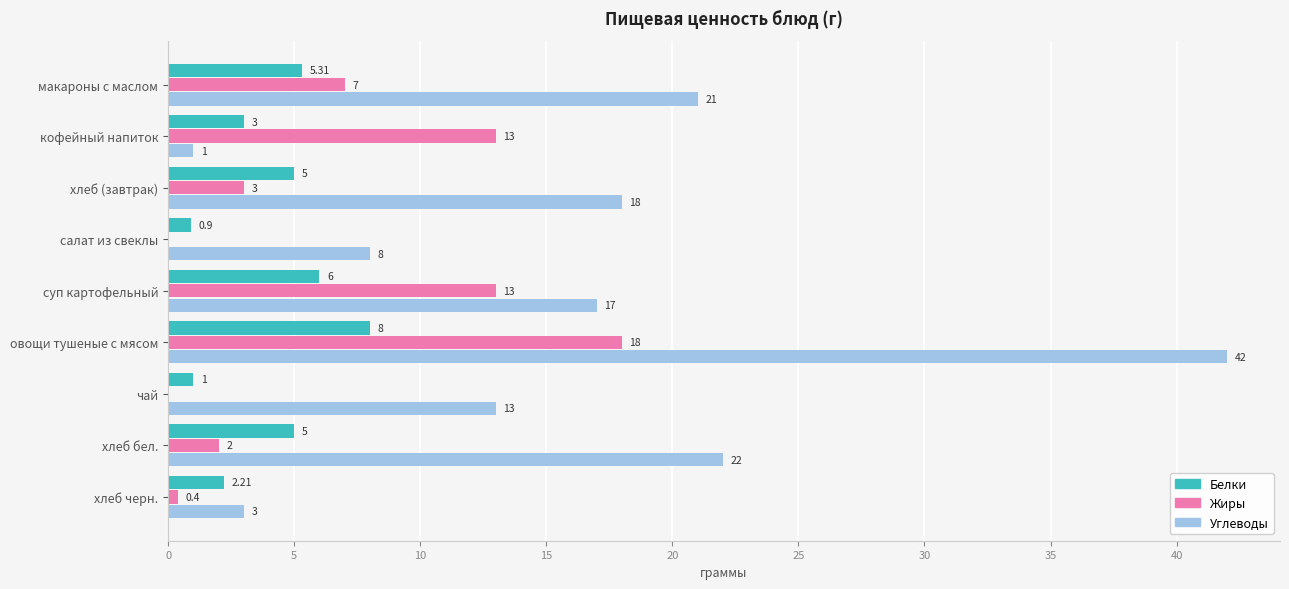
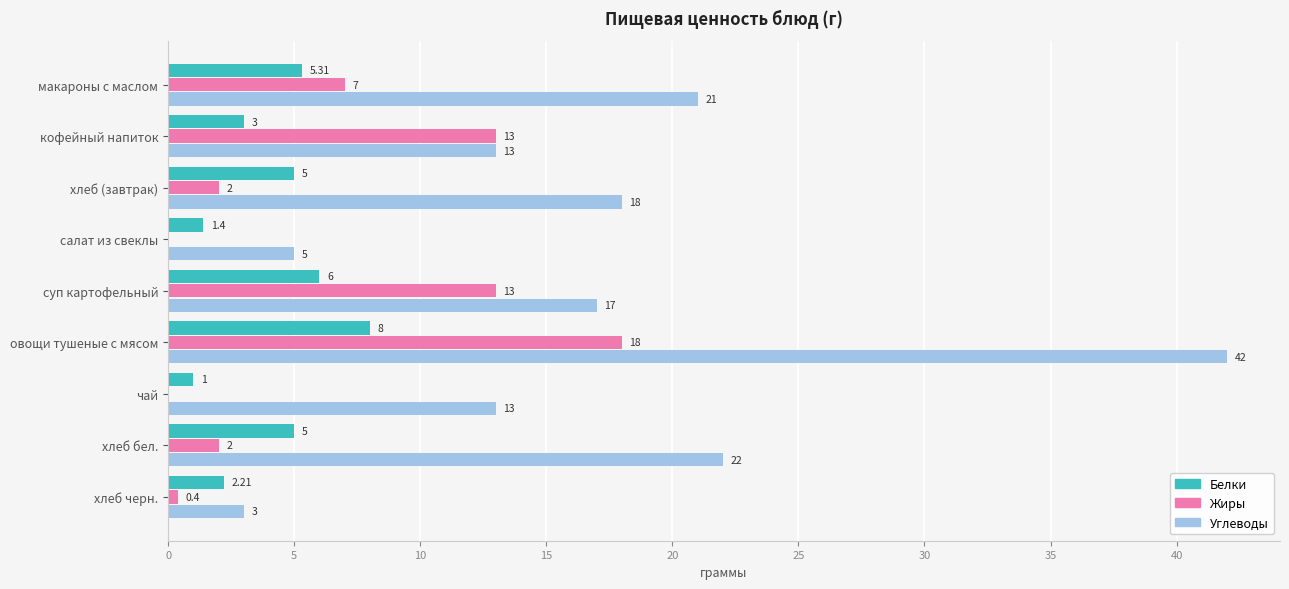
Углеводы, кофейный напиток: 1 -> 13
Жиры, хлеб (завтрак): 3 -> 2
Белки, салат из свеклы: 0.9 -> 1.4
Углеводы, салат из свеклы: 8 -> 5
